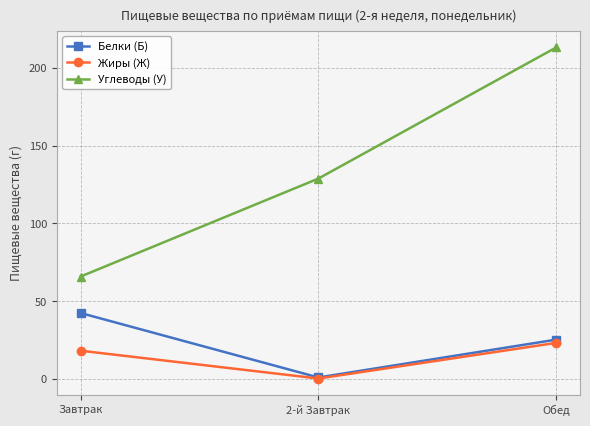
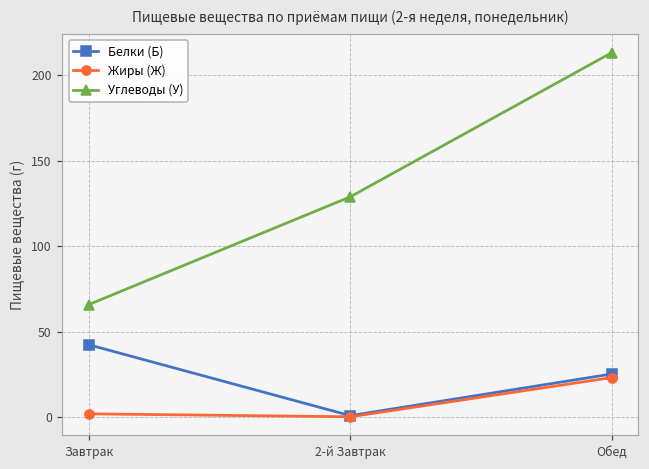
Жиры (Ж), Завтрак: 18 -> 2
